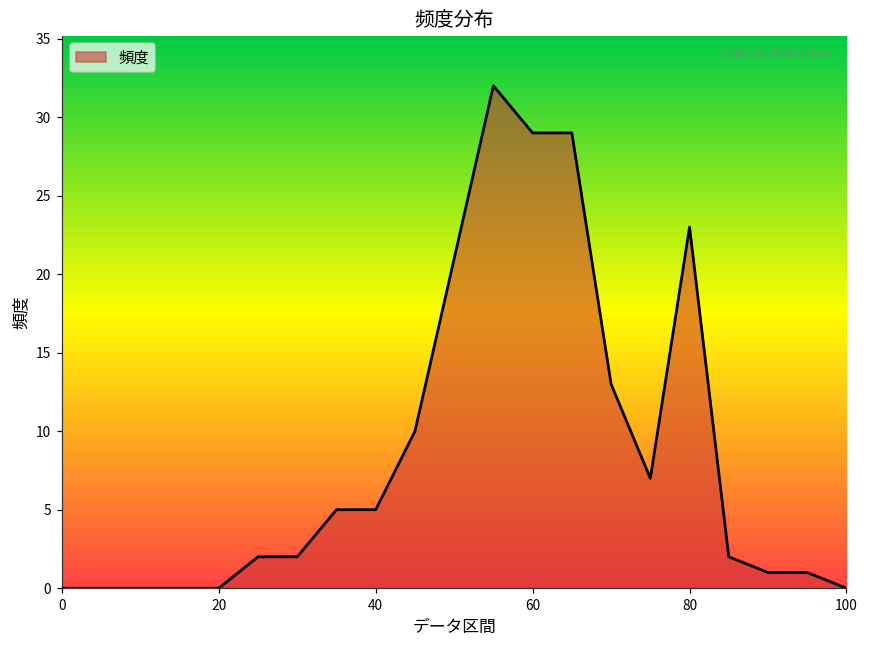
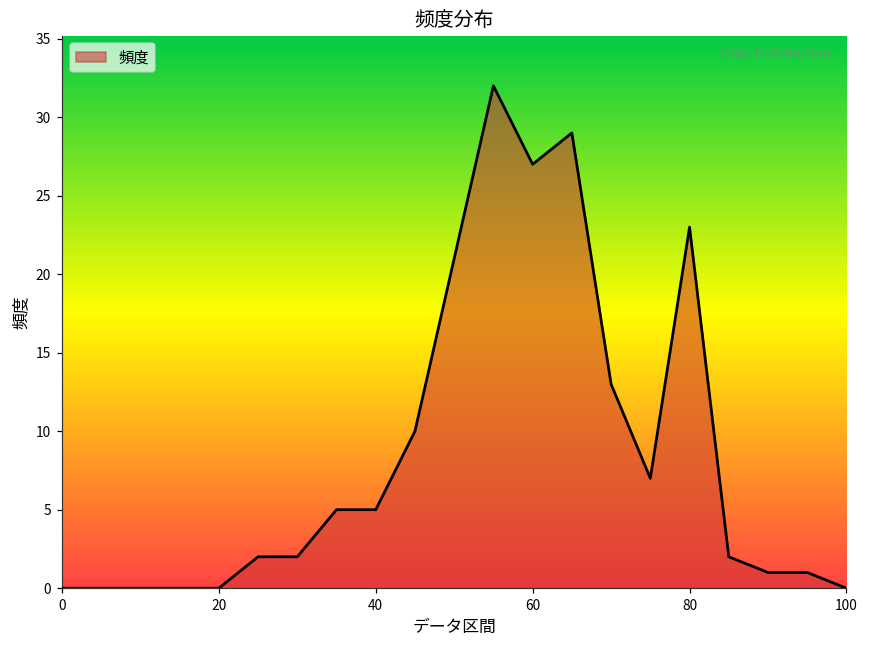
60: 29 -> 27
